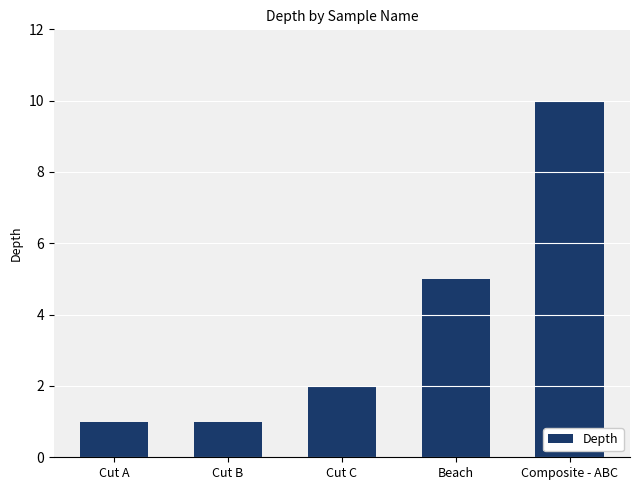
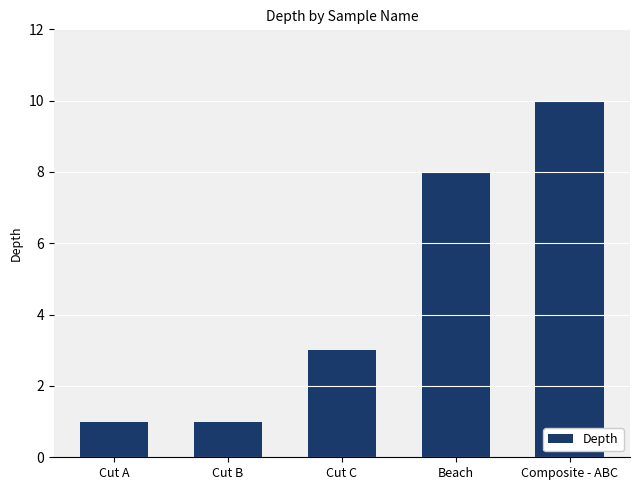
Cut C: 2 -> 3
Beach: 5 -> 8
